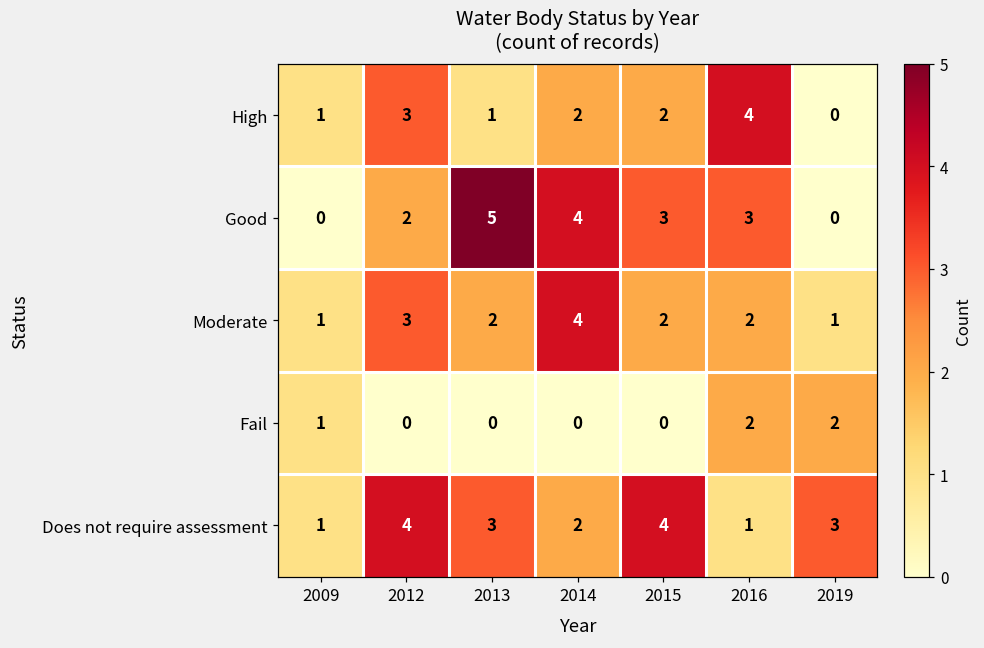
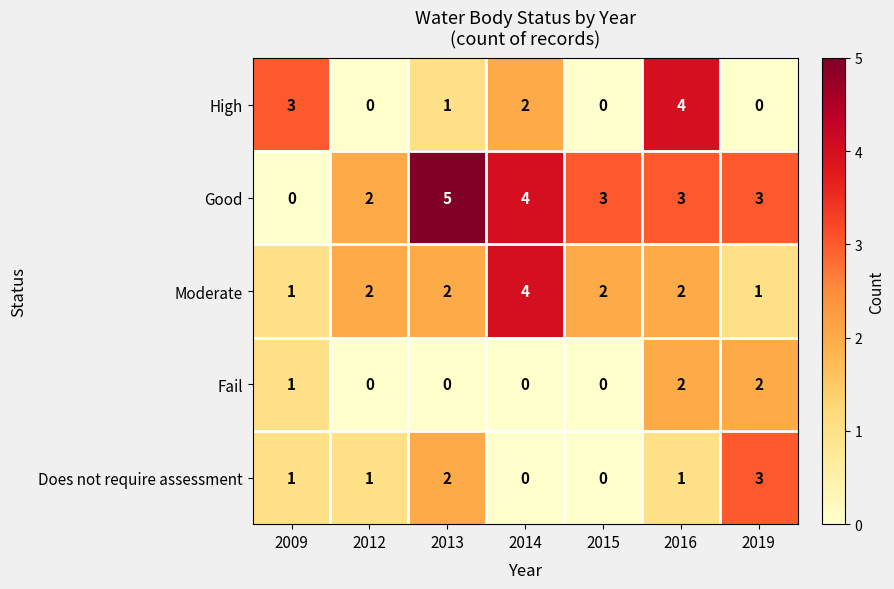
High, 2009: 1 -> 3
High, 2012: 3 -> 0
High, 2015: 2 -> 0
Good, 2019: 0 -> 3
Moderate, 2012: 3 -> 2
Does not require assessment, 2012: 4 -> 1
Does not require assessment, 2013: 3 -> 2
Does not require assessment, 2014: 2 -> 0
Does not require assessment, 2015: 4 -> 0
